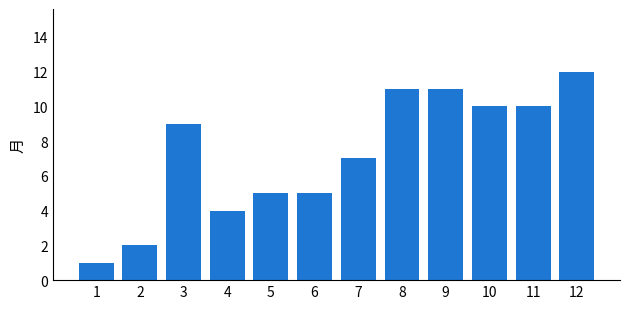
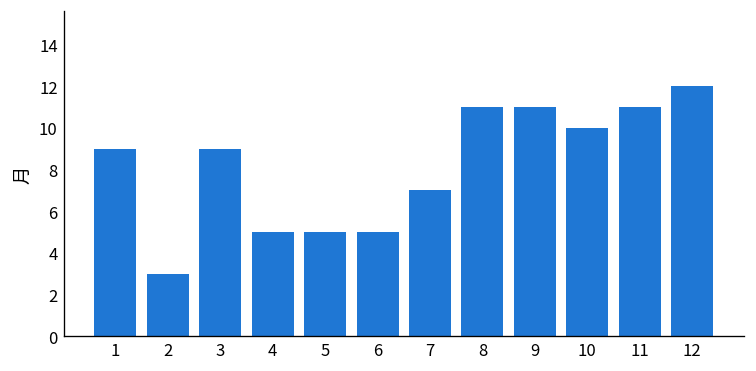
1: 1 -> 9
2: 2 -> 3
4: 4 -> 5
11: 10 -> 11
